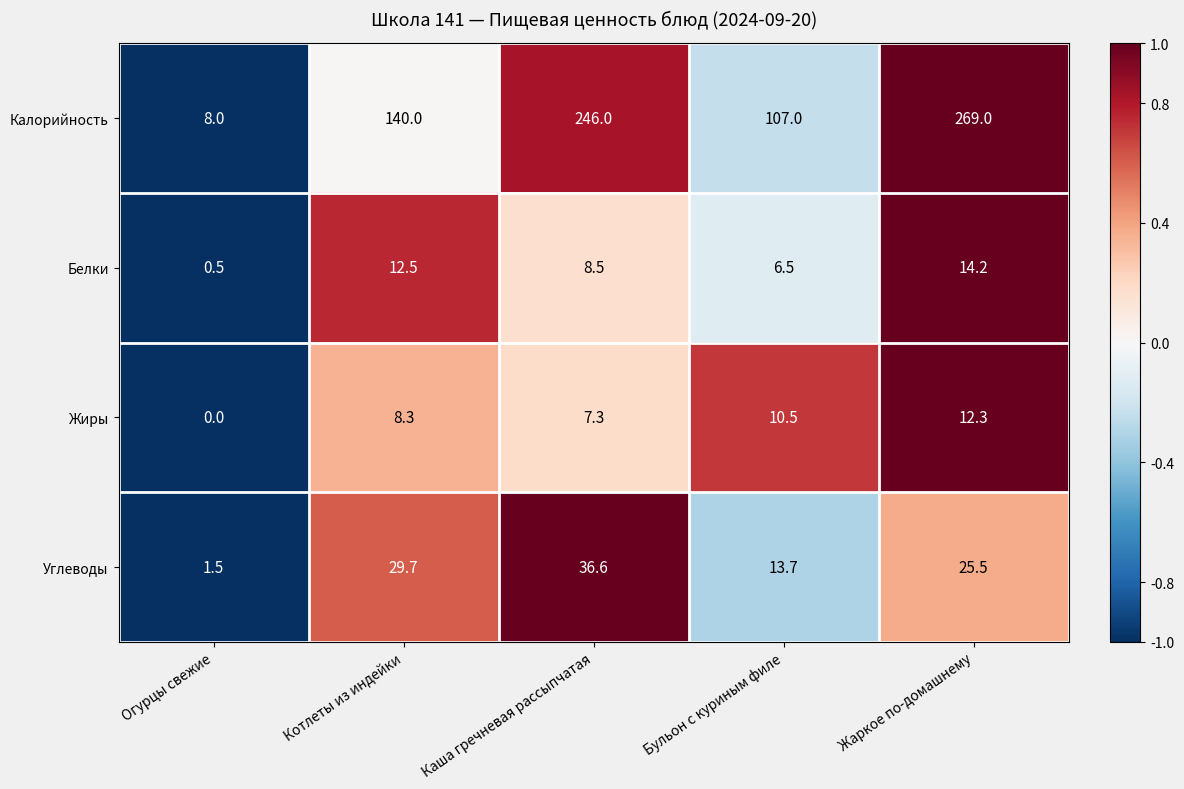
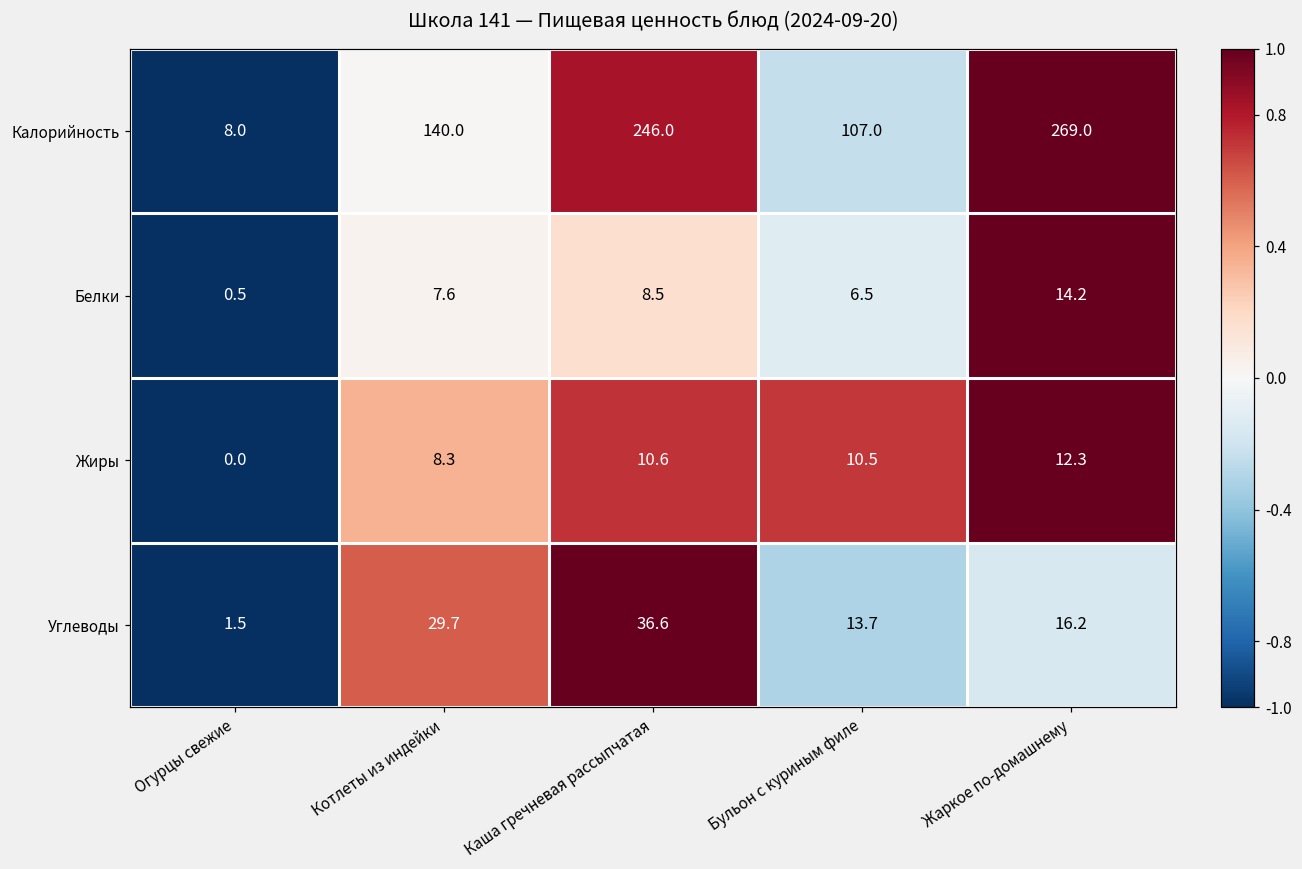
Белки, Котлеты из индейки: 12.5 -> 7.6
Жиры, Каша гречневая рассыпчатая: 7.3 -> 10.6
Углеводы, Жаркое по-домашнему: 25.5 -> 16.2
